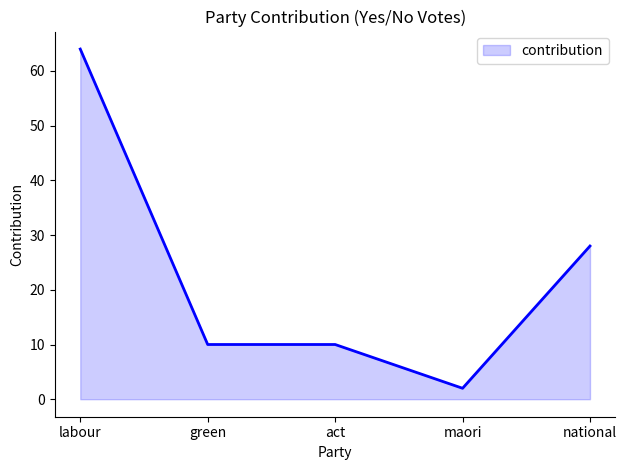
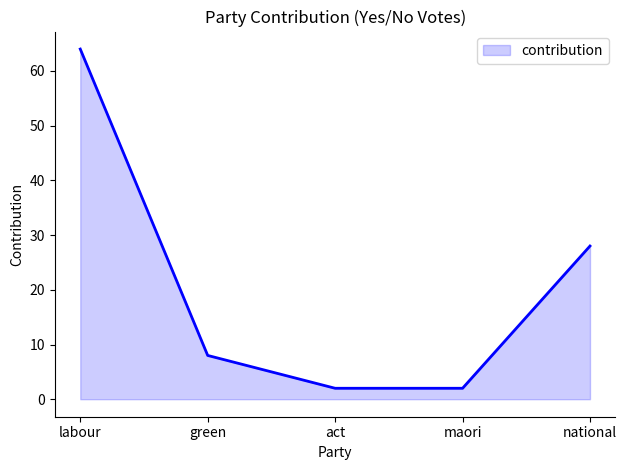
green: 10 -> 8
act: 10 -> 2
